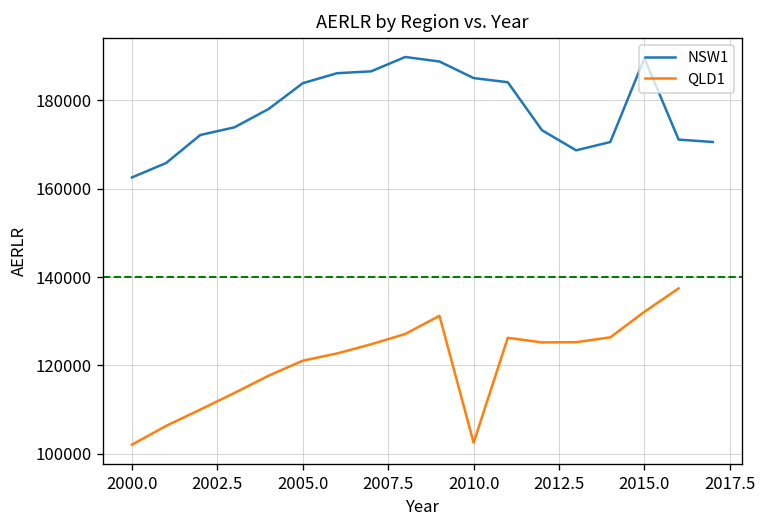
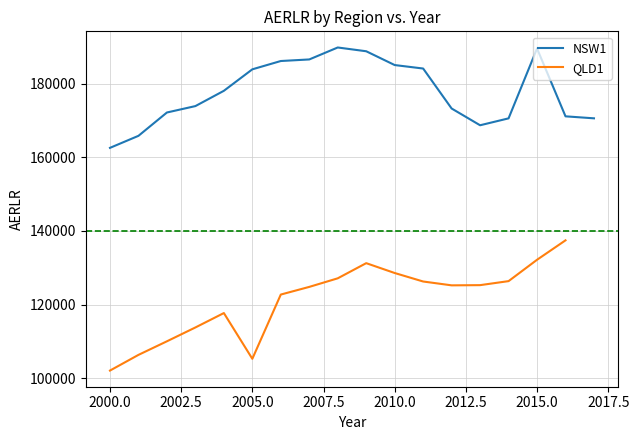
QLD1, 2005.0: 121000 -> 105000
QLD1, 2010.0: 102000 -> 129000
